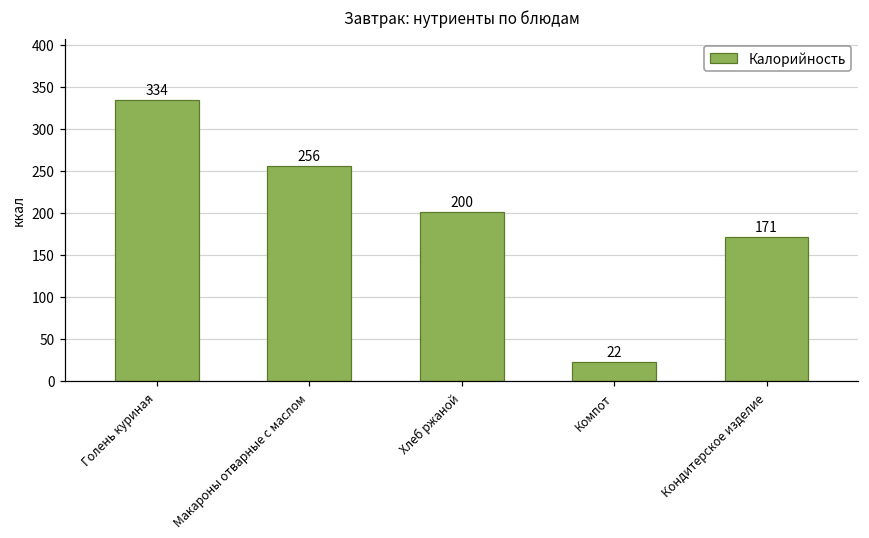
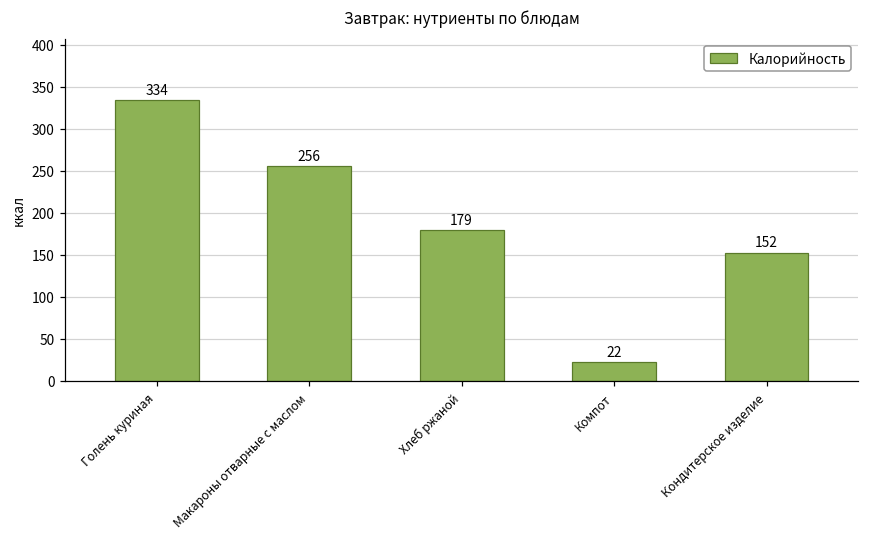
Хлеб ржаной: 200 -> 179
Кондитерское изделие: 171 -> 152
